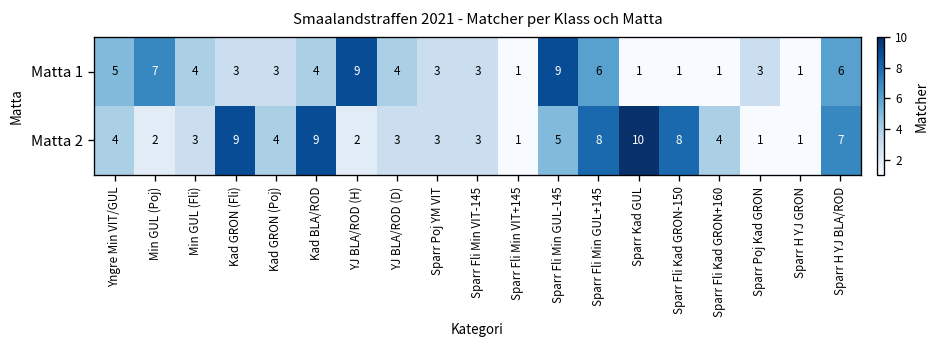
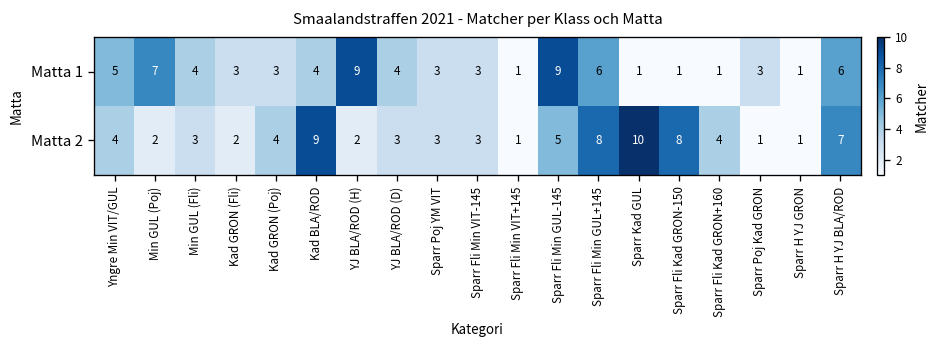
Matta 2, Kad GRON (Fli): 9 -> 2
